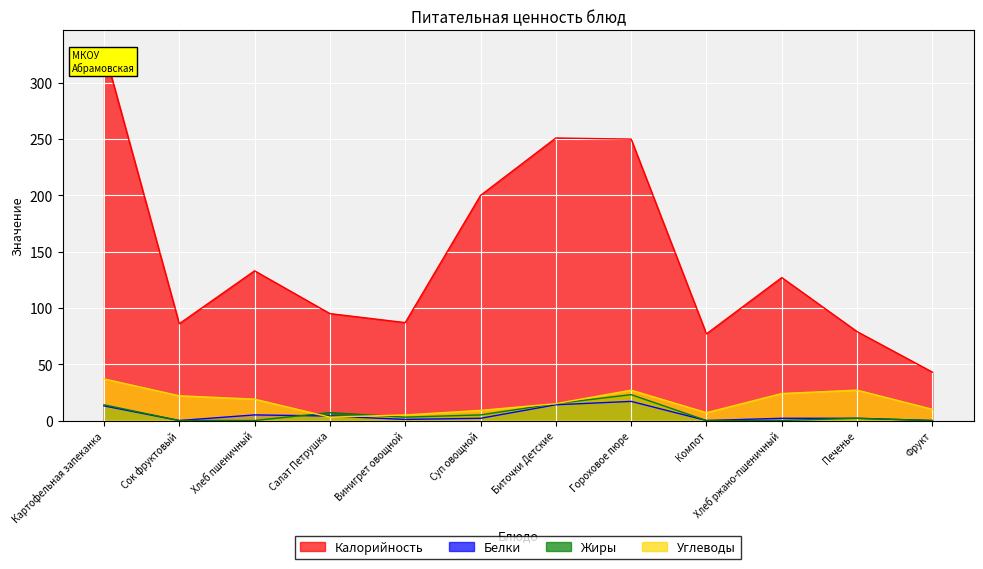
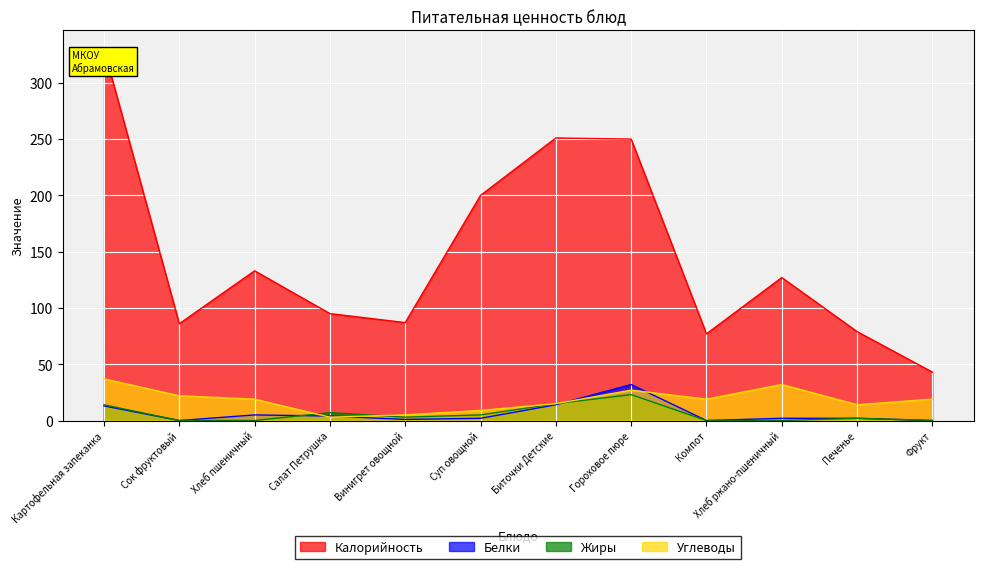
Белки, Гороховое пюре: 17 -> 32
Углеводы, Компот: 7 -> 19
Углеводы, Хлеб ржано-пшеничный: 24 -> 32
Углеводы, Печенье: 27 -> 14
Углеводы, Фрукт: 10 -> 19
